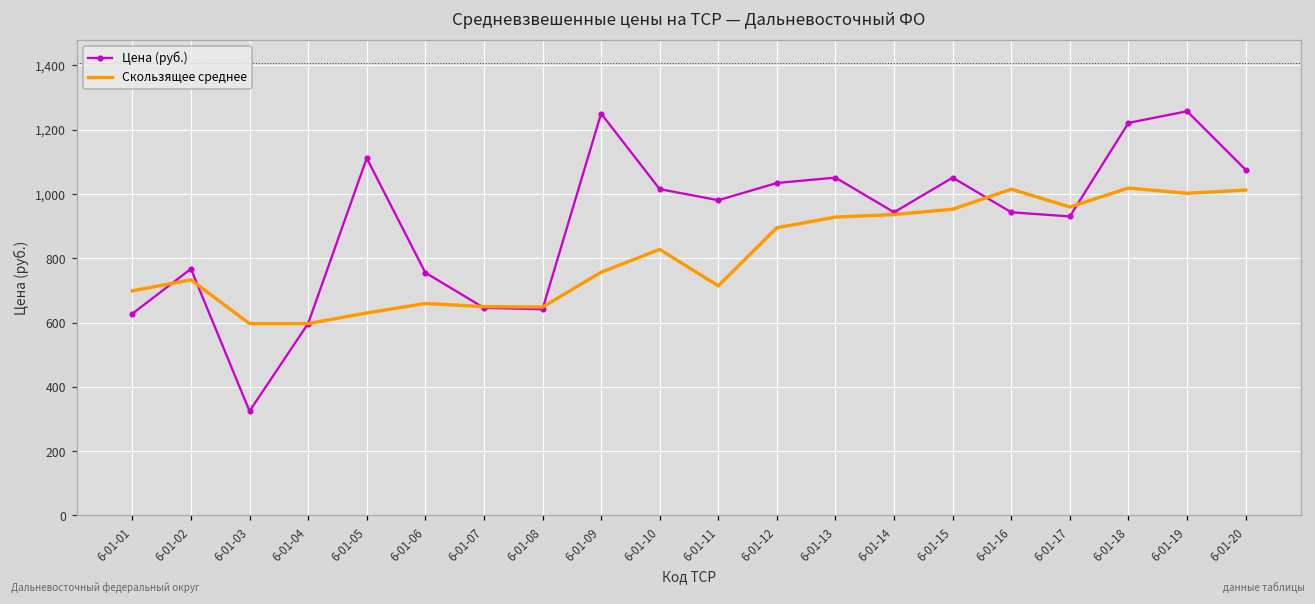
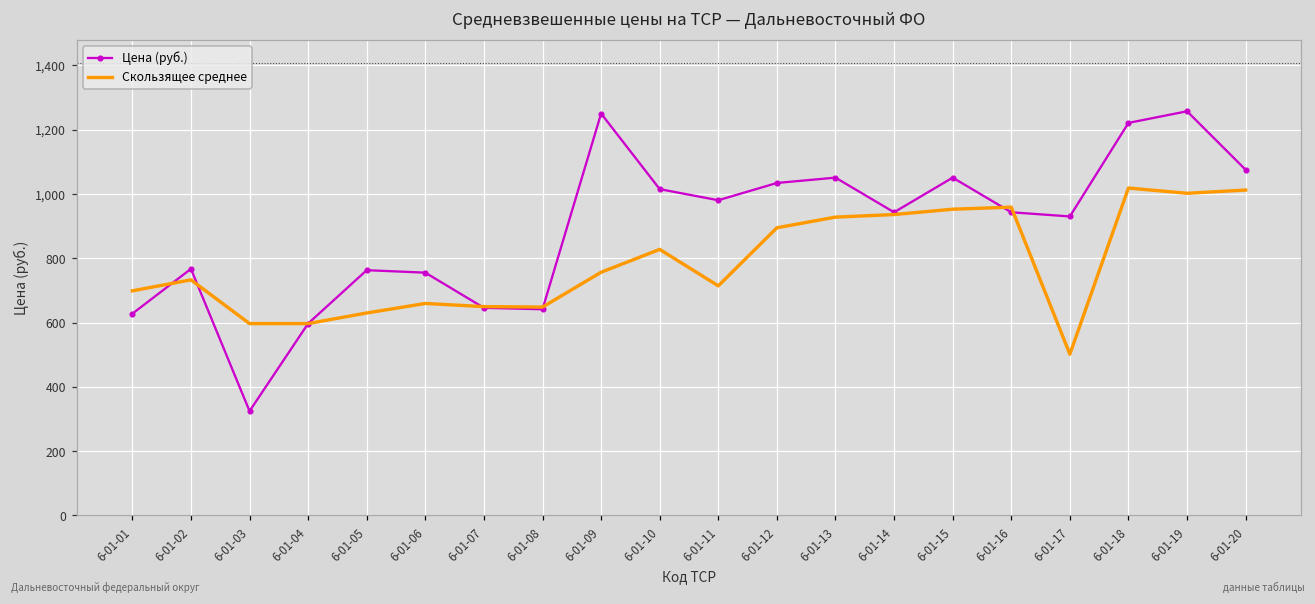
Цена (руб.), 6-01-05: 1,110 -> 760
Скользящее среднее, 6-01-16: 1,010 -> 960
Скользящее среднее, 6-01-17: 960 -> 500
